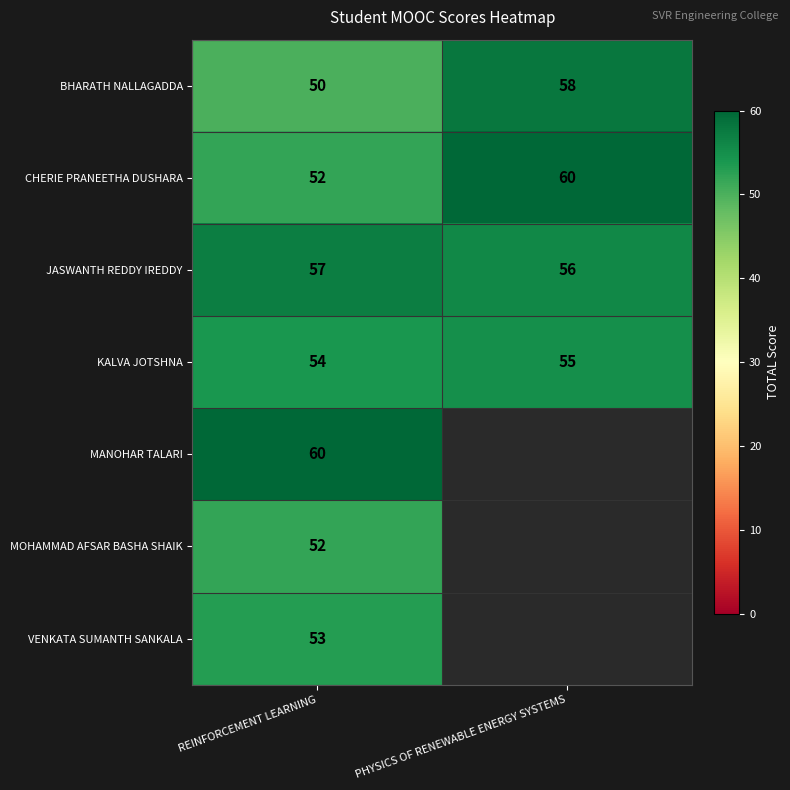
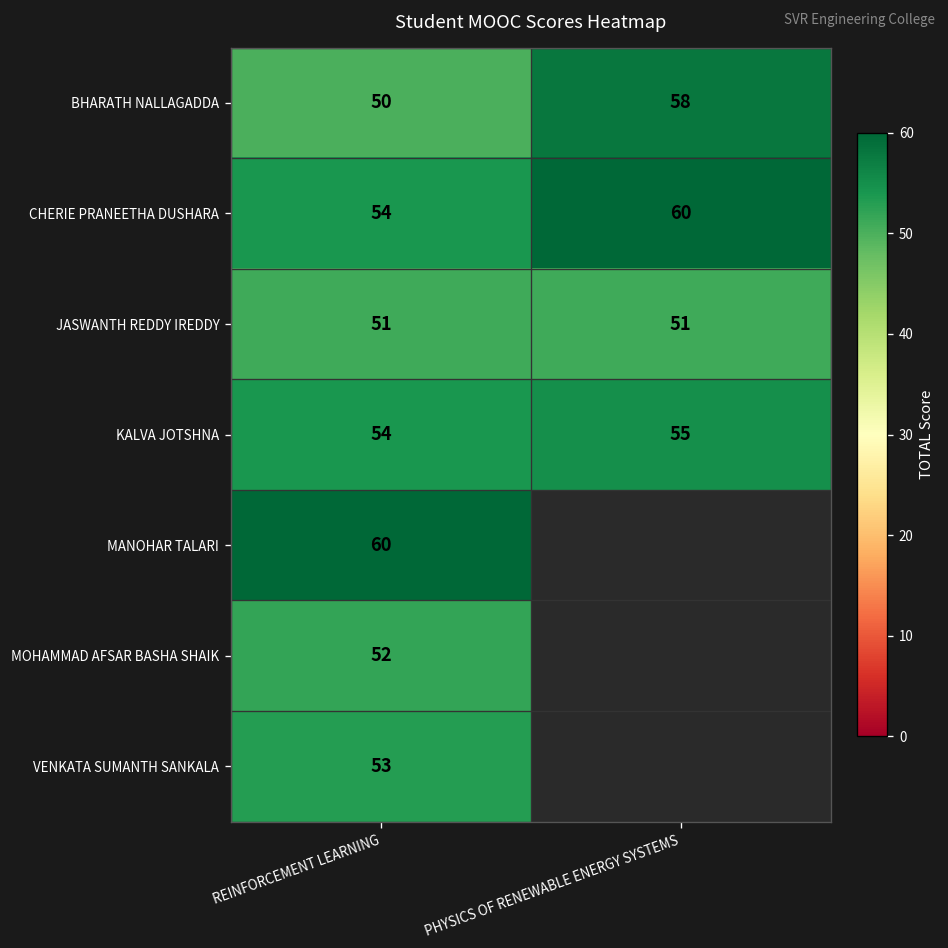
CHERIE PRANEETHA DUSHARA, REINFORCEMENT LEARNING: 52 -> 54
JASWANTH REDDY IREDDY, REINFORCEMENT LEARNING: 57 -> 51
JASWANTH REDDY IREDDY, PHYSICS OF RENEWABLE ENERGY SYSTEMS: 56 -> 51
